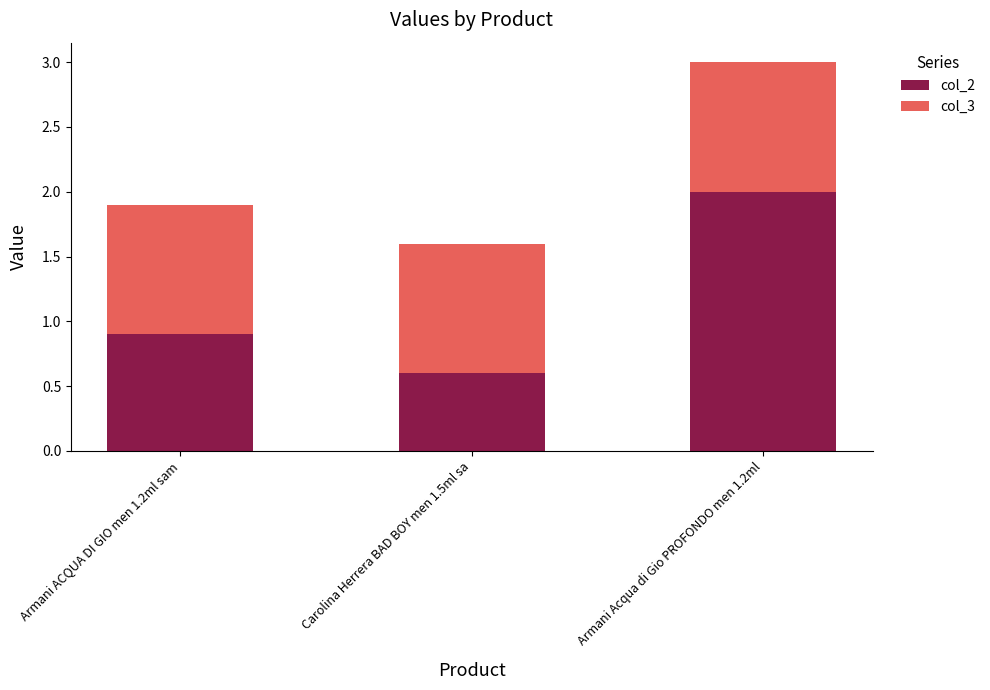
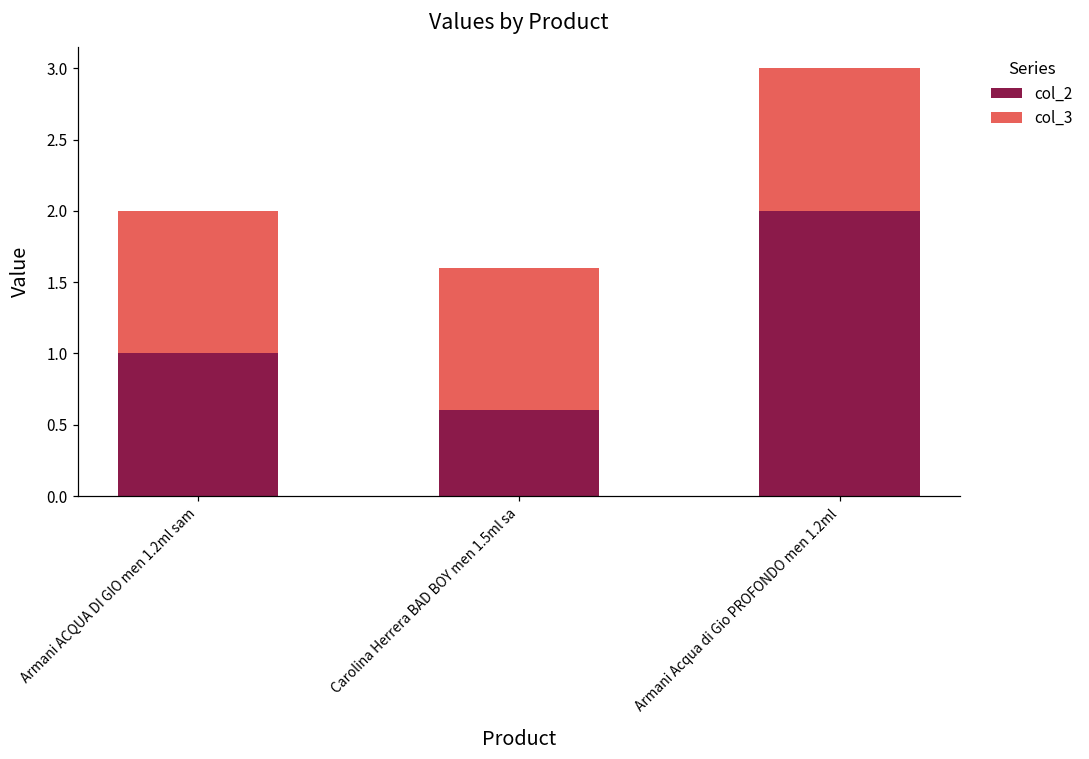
col_2, Armani ACQUA DI GIO men 1.2ml sam: 0.9 -> 1.0
